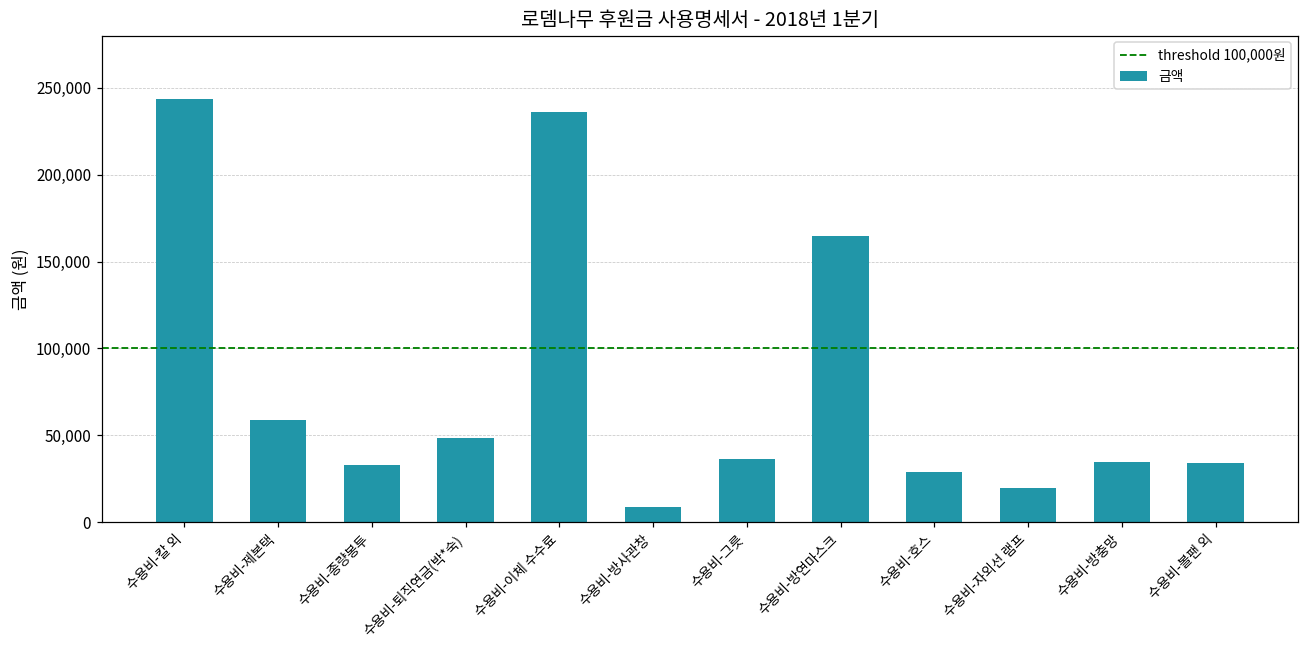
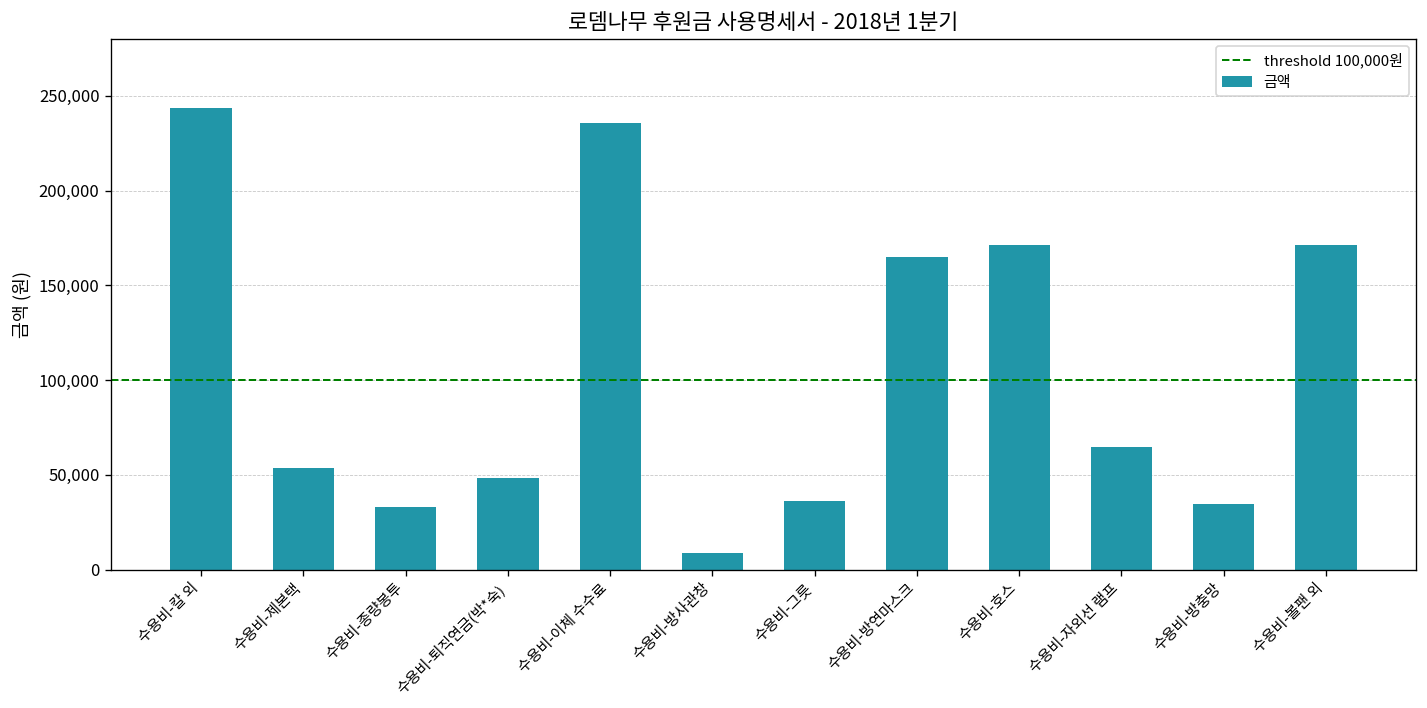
수용비-제본택: 59,000 -> 54,000
수용비-호스: 29,000 -> 171,000
수용비-자외선 램프: 20,000 -> 65,000
수용비-볼팬 외: 34,000 -> 171,000
